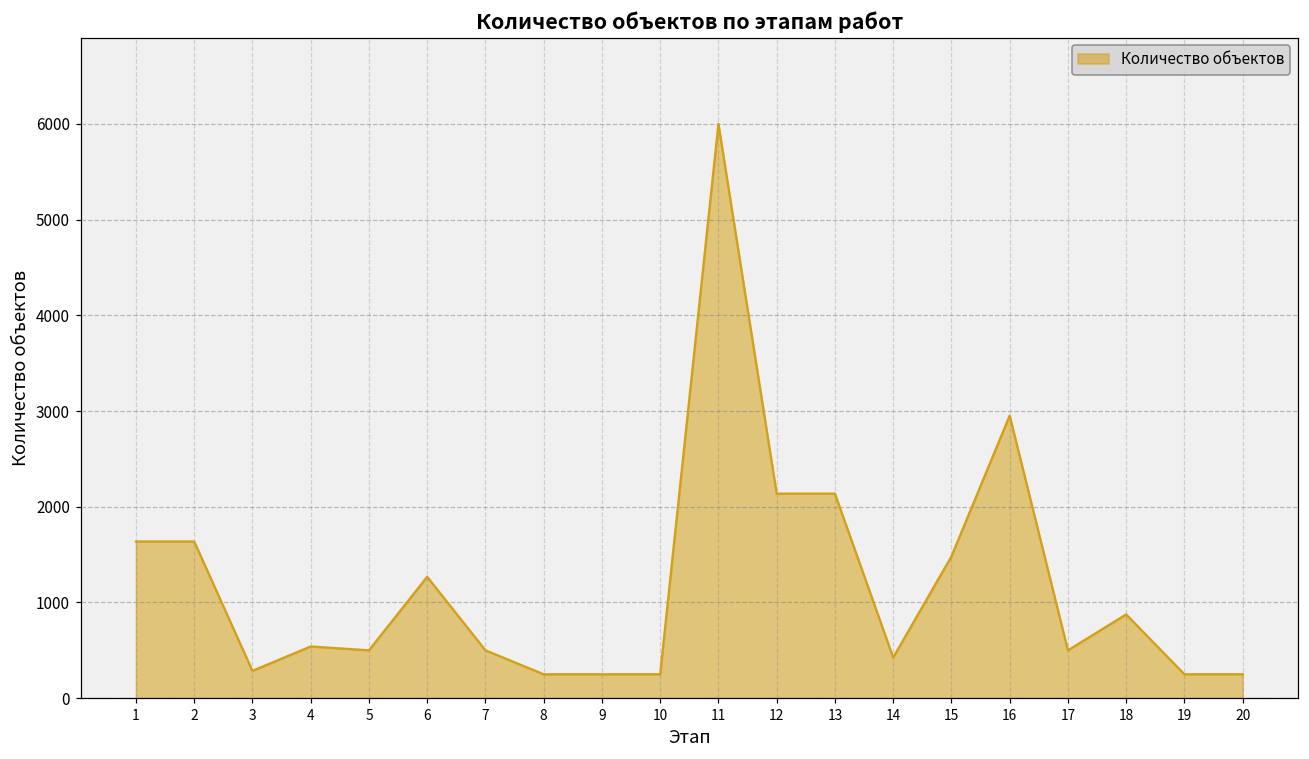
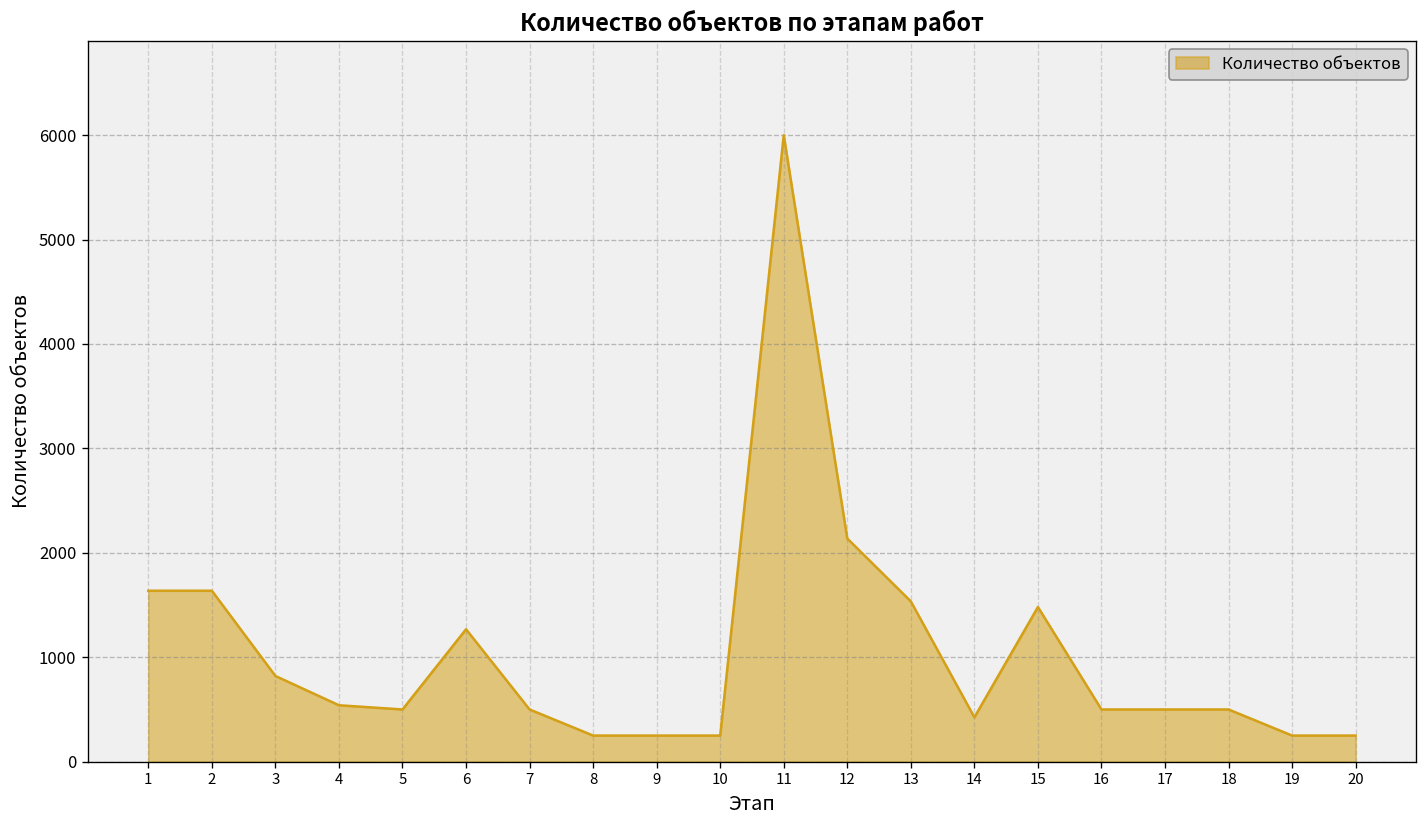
3: 300 -> 800
13: 2100 -> 1500
16: 3000 -> 500
18: 900 -> 500
